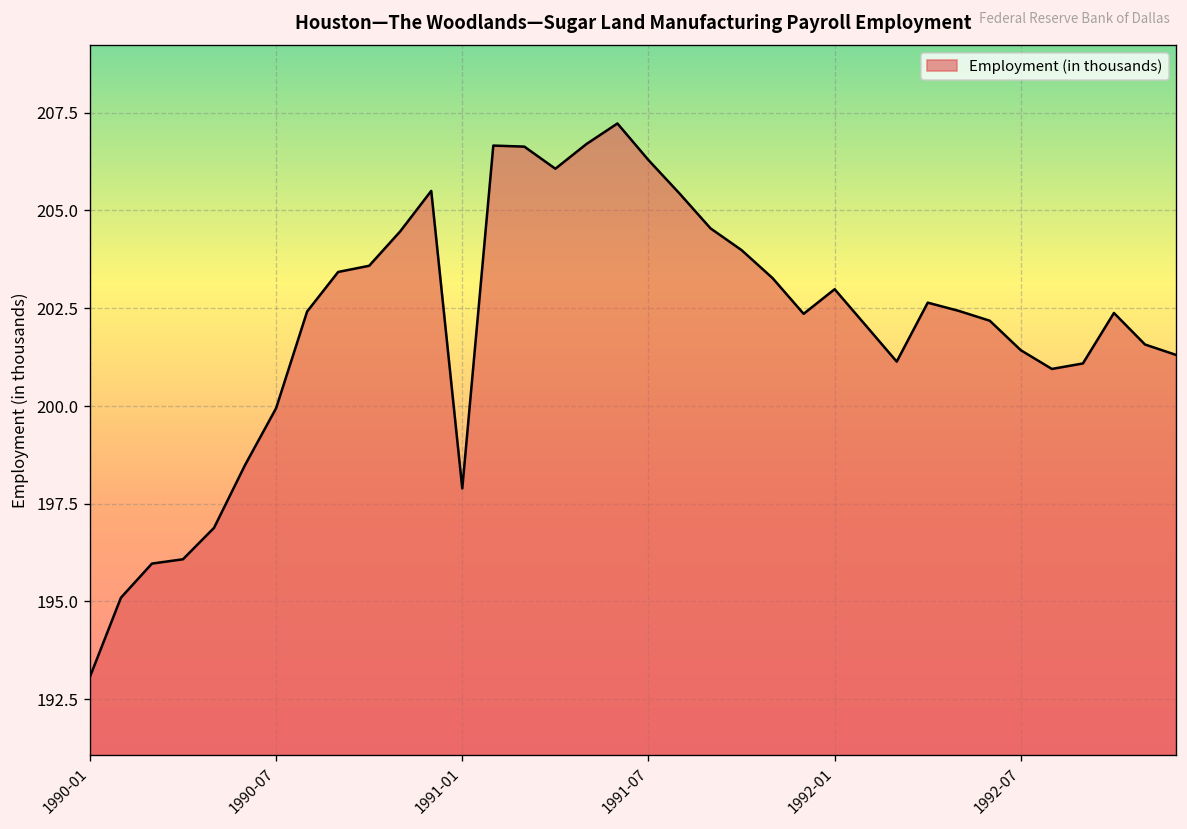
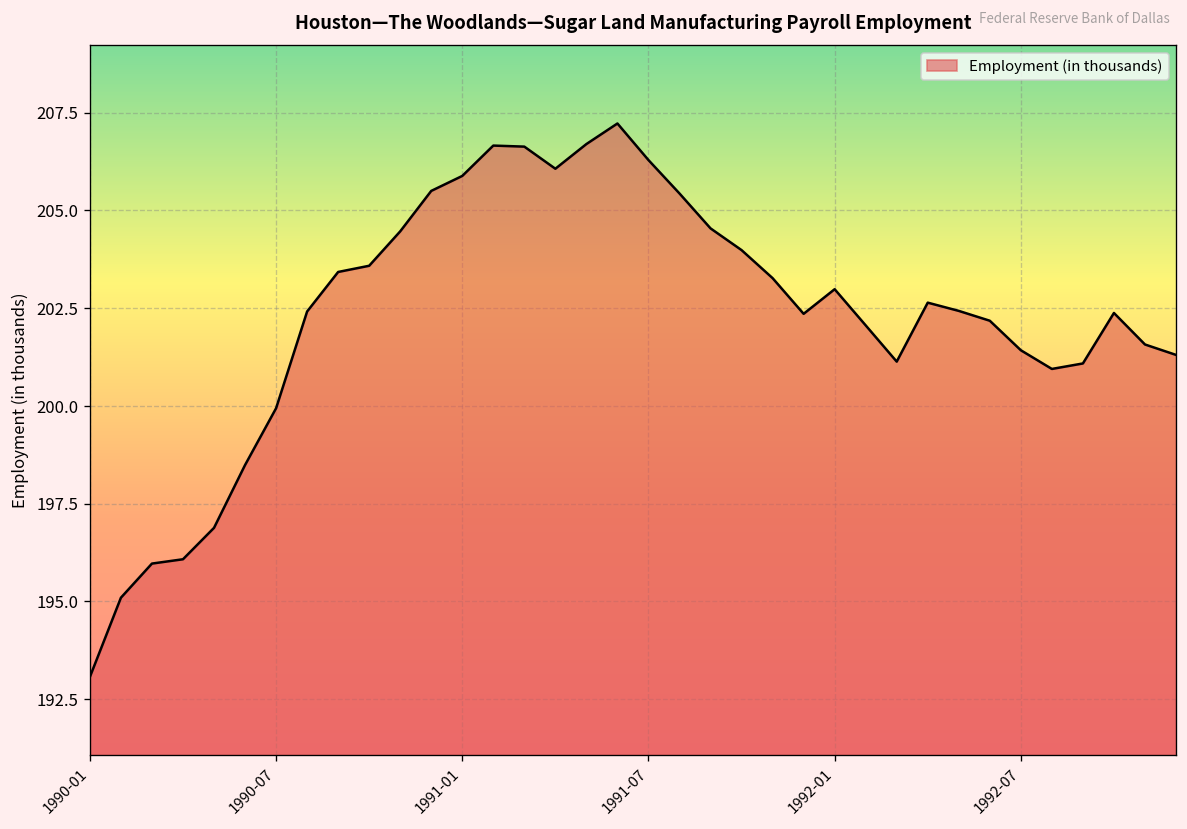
1991-01: 197.9 -> 205.9
